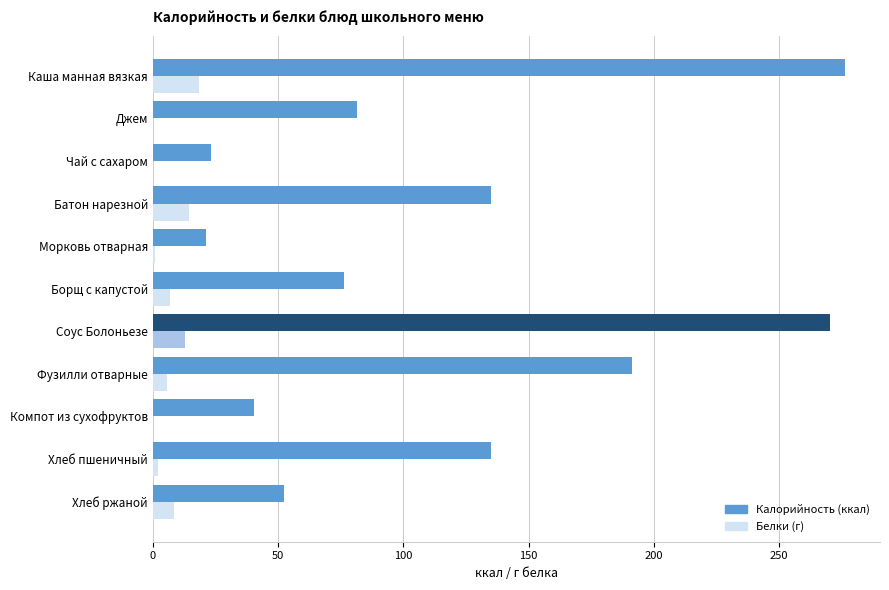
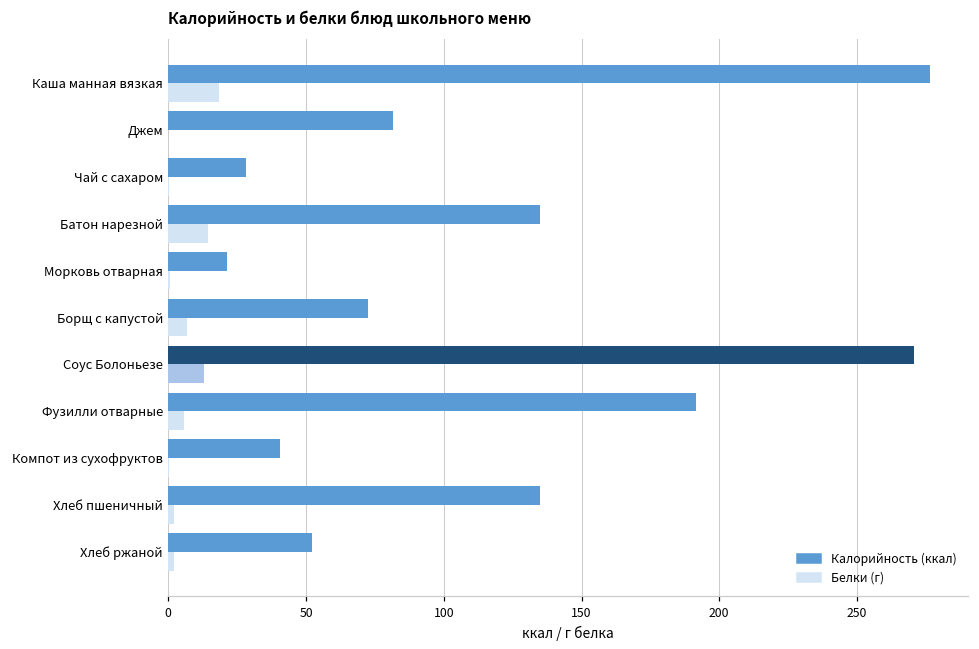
Калорийность (ккал), Чай с сахаром: 23 -> 28
Калорийность (ккал), Борщ с капустой: 76 -> 73
Белки (г), Хлеб ржаной: 8 -> 2
